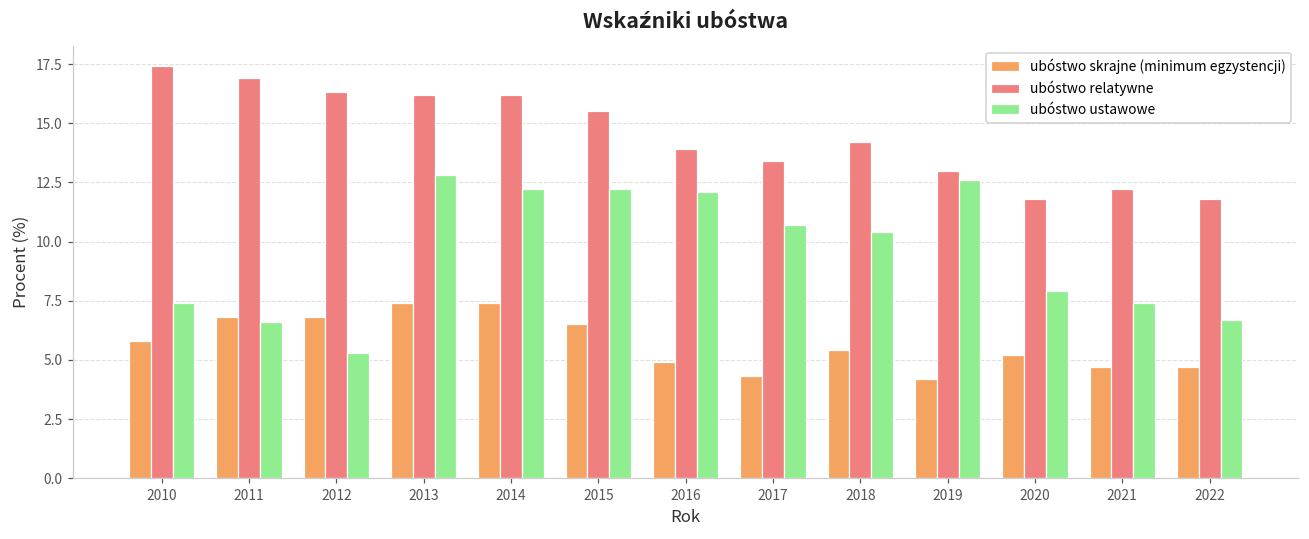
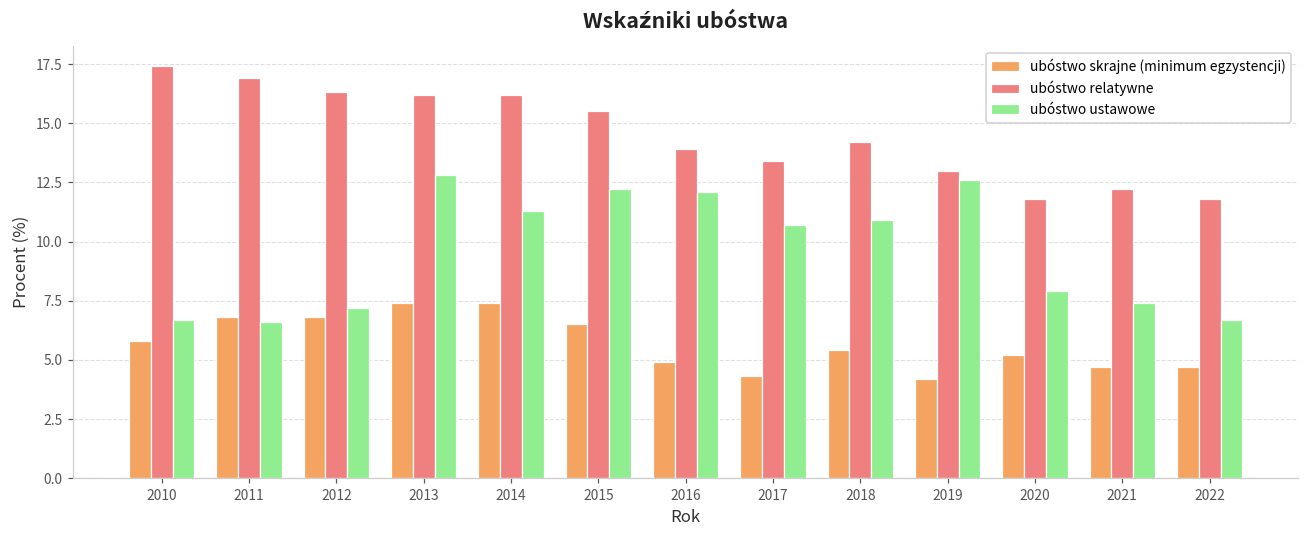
ubóstwo ustawowe, 2010: 7.4 -> 6.7
ubóstwo ustawowe, 2012: 5.3 -> 7.2
ubóstwo ustawowe, 2014: 12.2 -> 11.3
ubóstwo ustawowe, 2018: 10.4 -> 10.9
